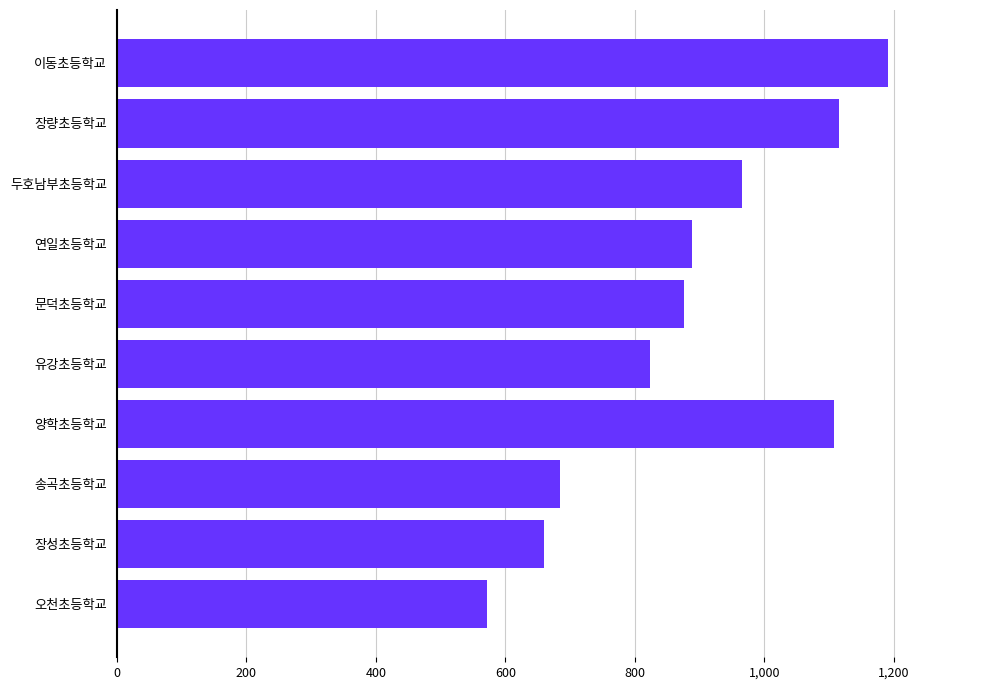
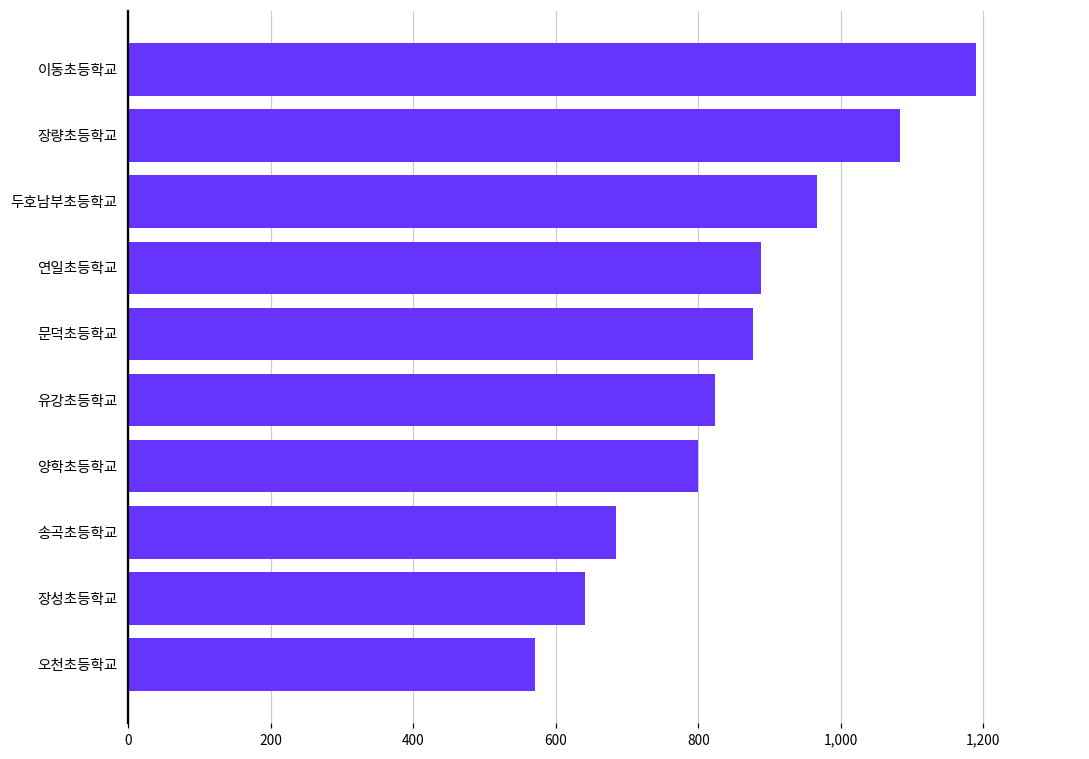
장량초등학교: 1,120 -> 1,080
양학초등학교: 1,110 -> 800
장성초등학교: 660 -> 640
